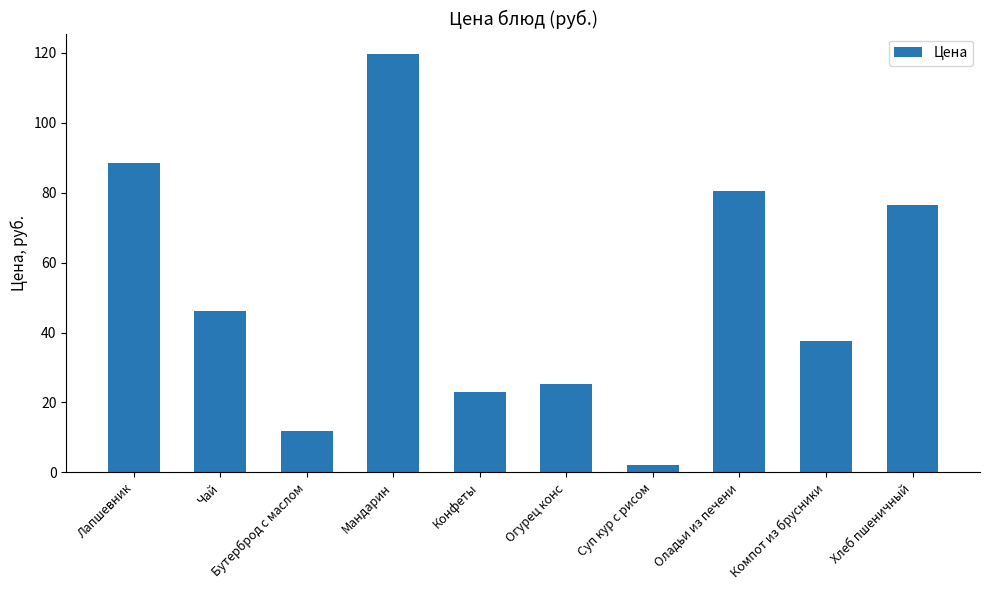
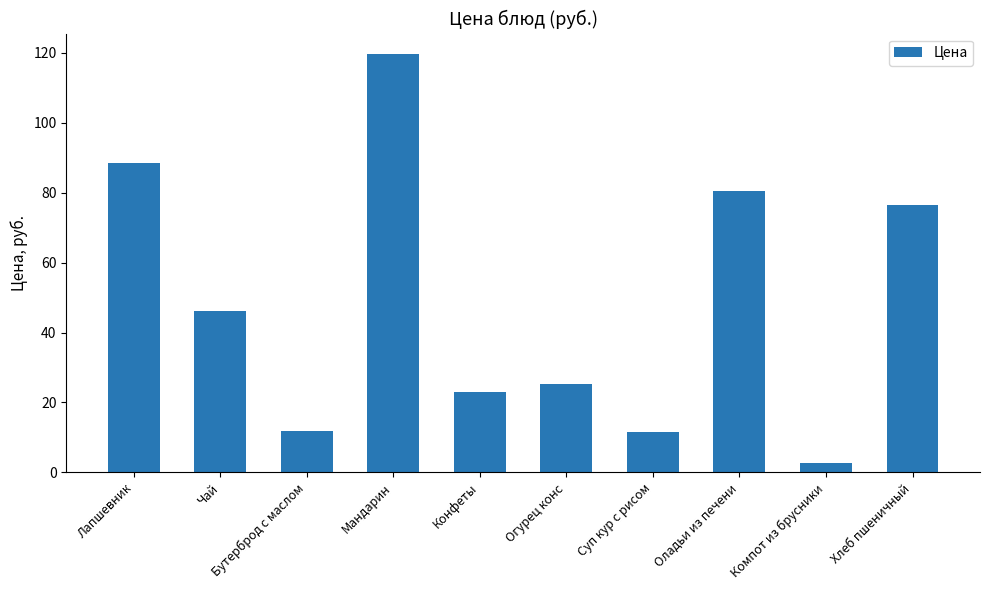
Суп кур с рисом: 2 -> 12
Компот из брусники: 37 -> 3
